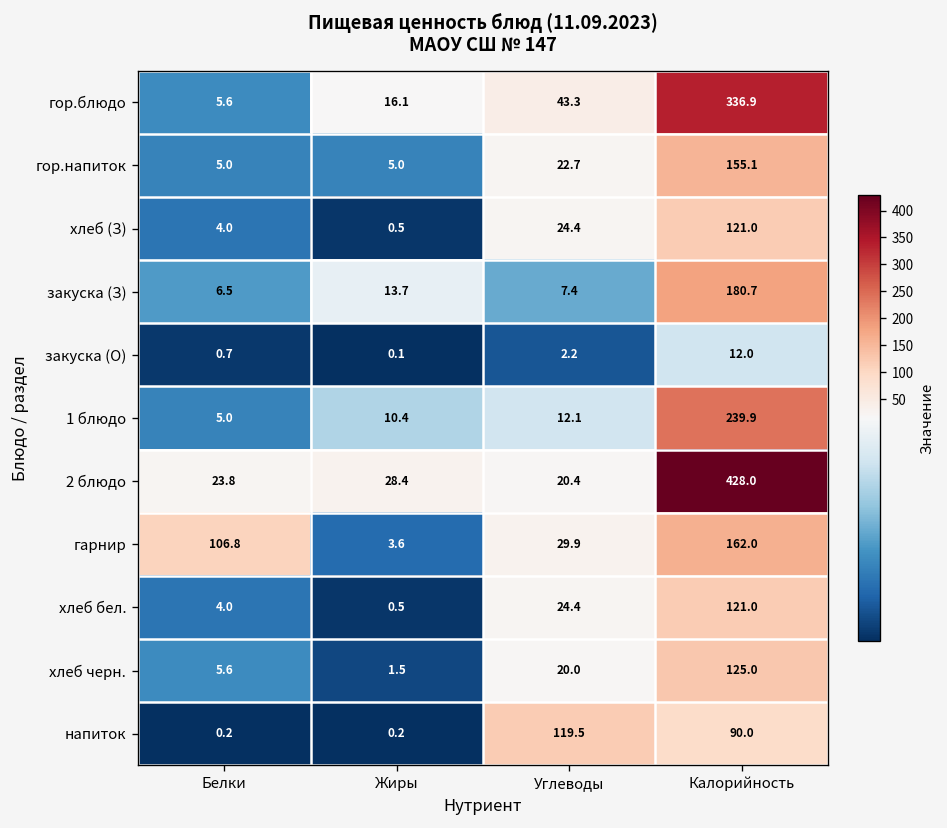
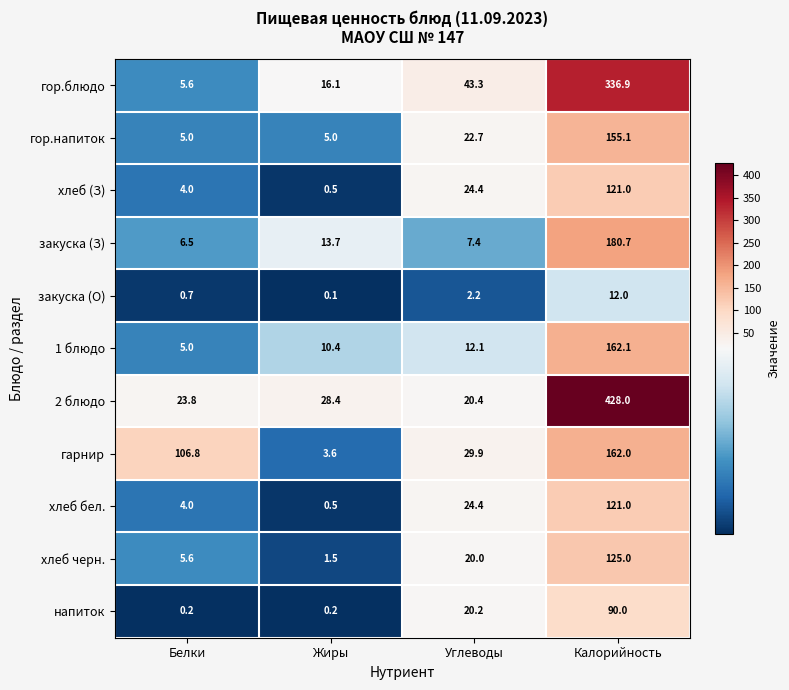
1 блюдо, Калорийность: 239.9 -> 162.1
напиток, Углеводы: 119.5 -> 20.2
